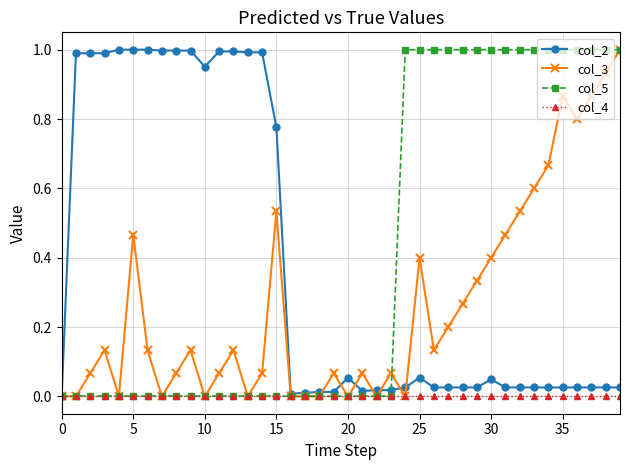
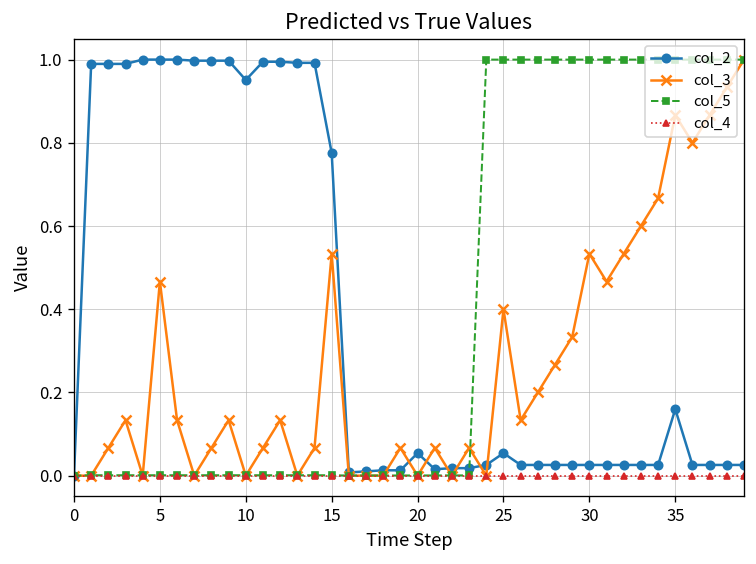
col_2, 30: 0.05 -> 0.03
col_3, 30: 0.40 -> 0.53
col_2, 35: 0.03 -> 0.16
